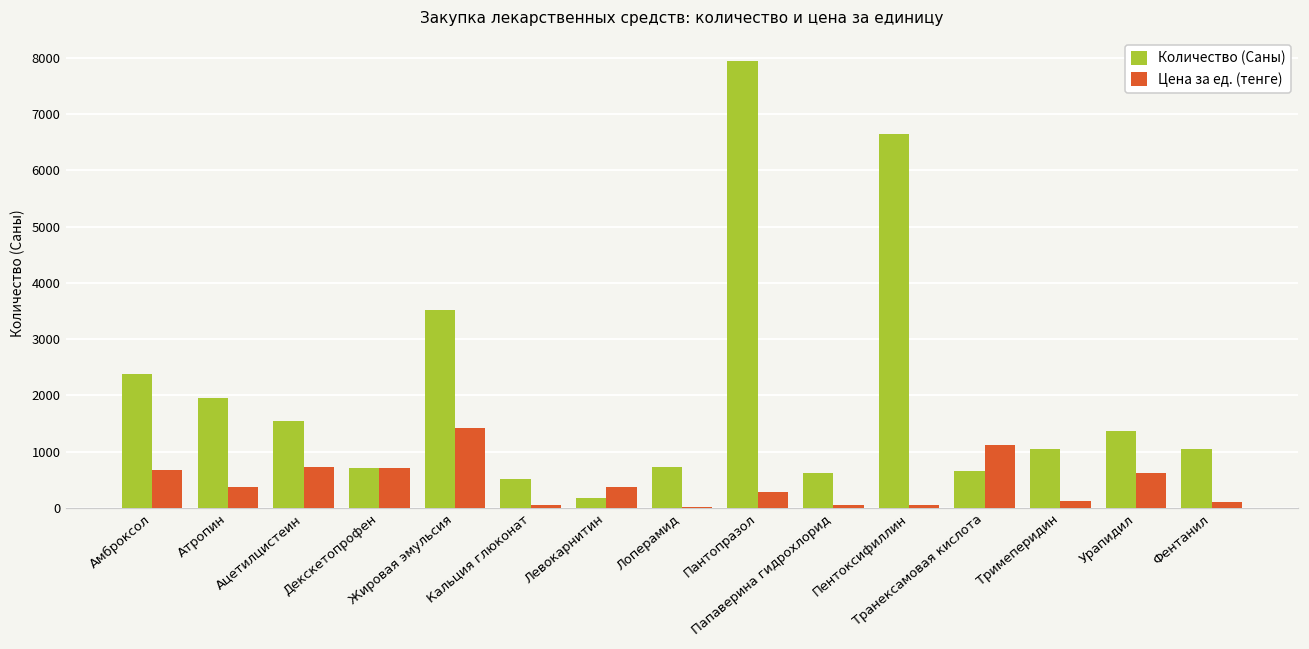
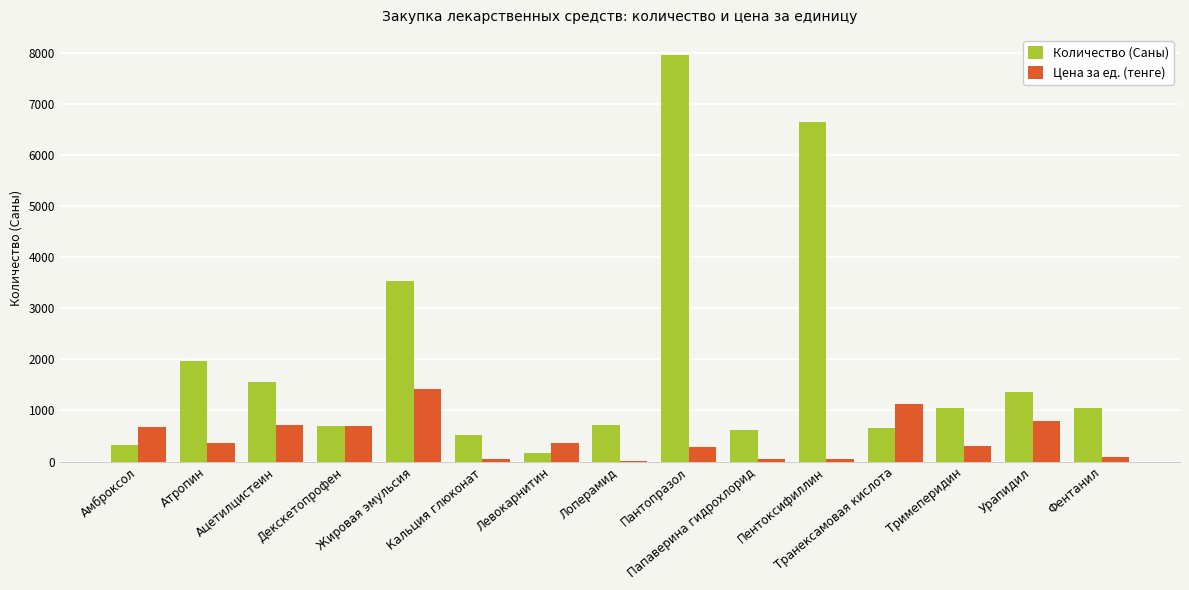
Количество (Саны), Амброксол: 2400 -> 300
Цена за ед. (тенге), Тримеперидин: 100 -> 300
Цена за ед. (тенге), Урапидил: 600 -> 800
